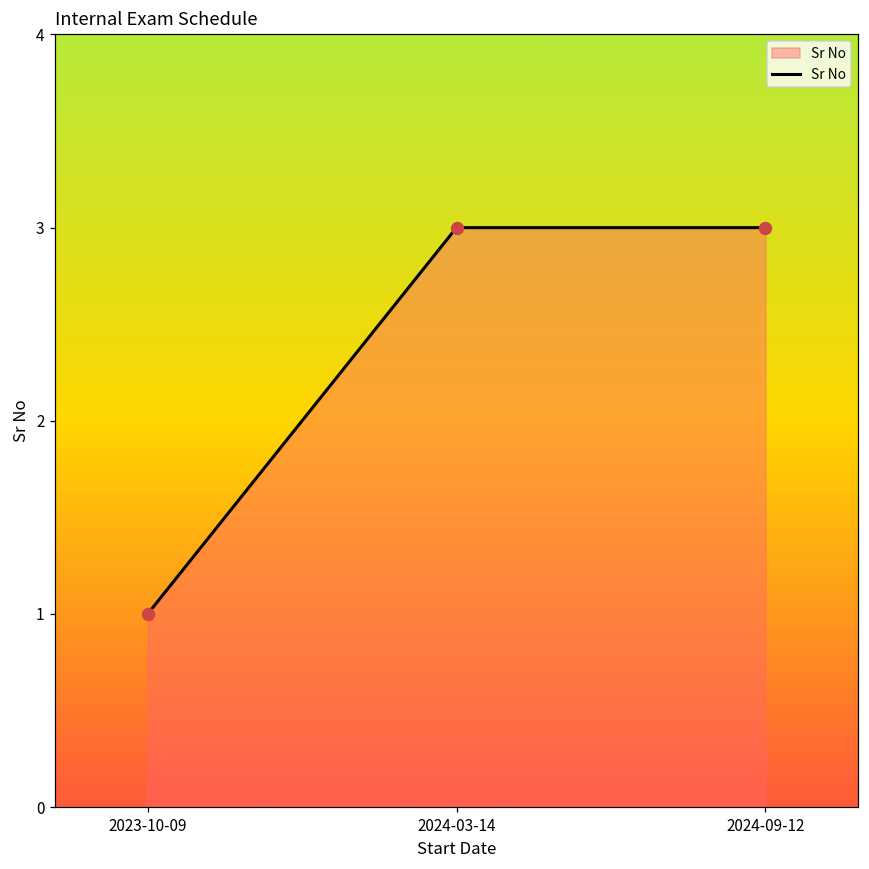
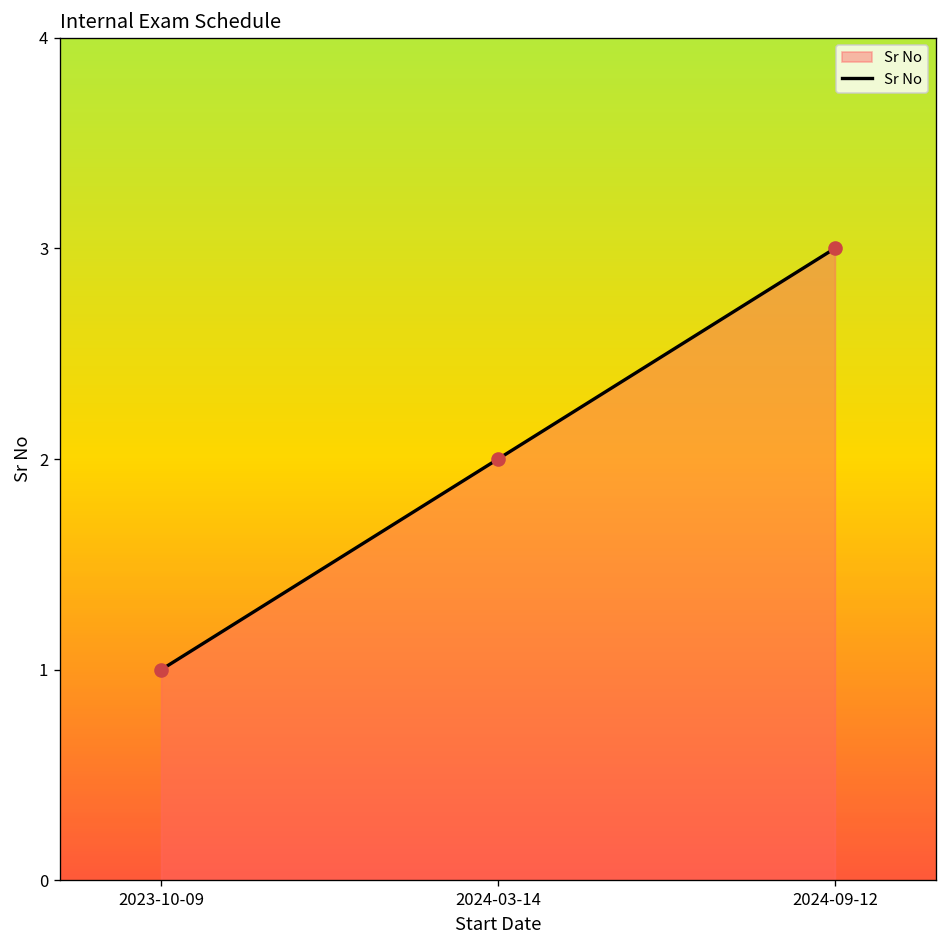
2024-03-14: 3 -> 2
